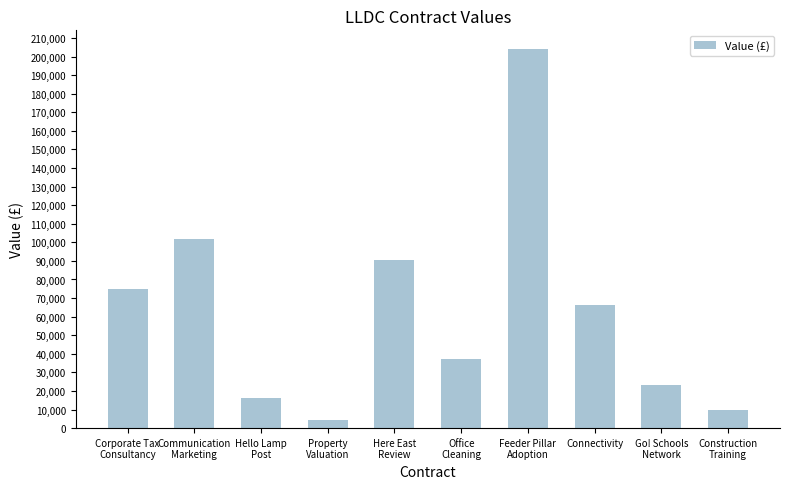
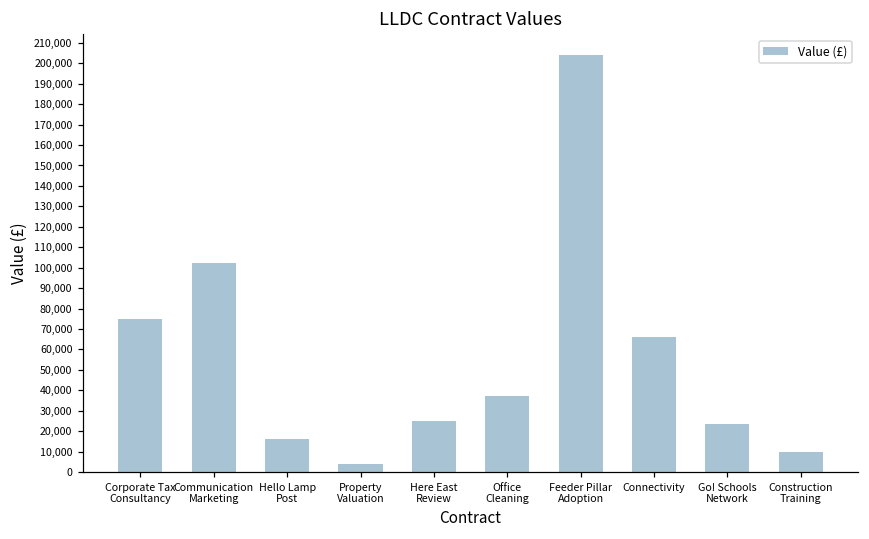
Here East Review: 91,000 -> 25,000
